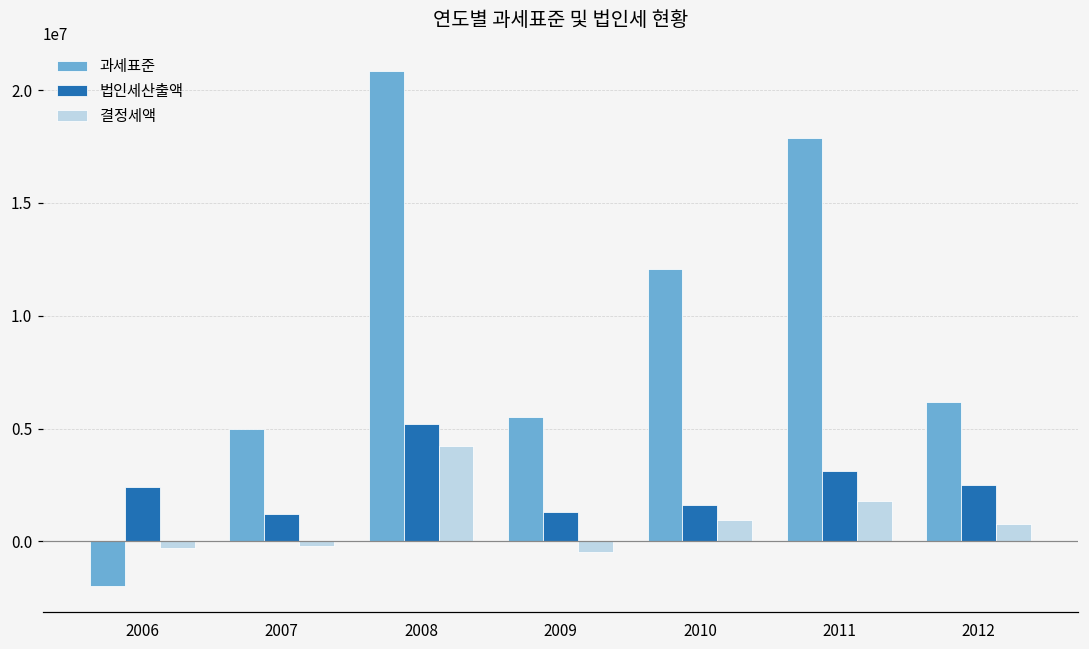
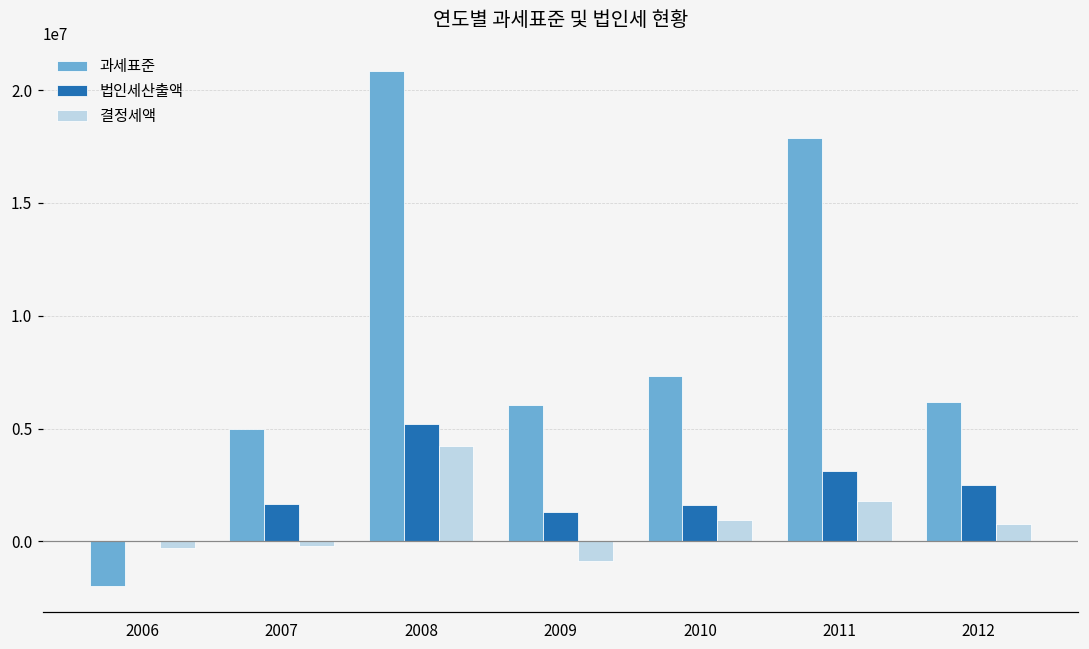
법인세산출액, 2006: 2400000 -> 0
법인세산출액, 2007: 1200000 -> 1600000
과세표준, 2009: 5500000 -> 6000000
결정세액, 2009: -500000 -> -900000
과세표준, 2010: 12100000 -> 7300000
